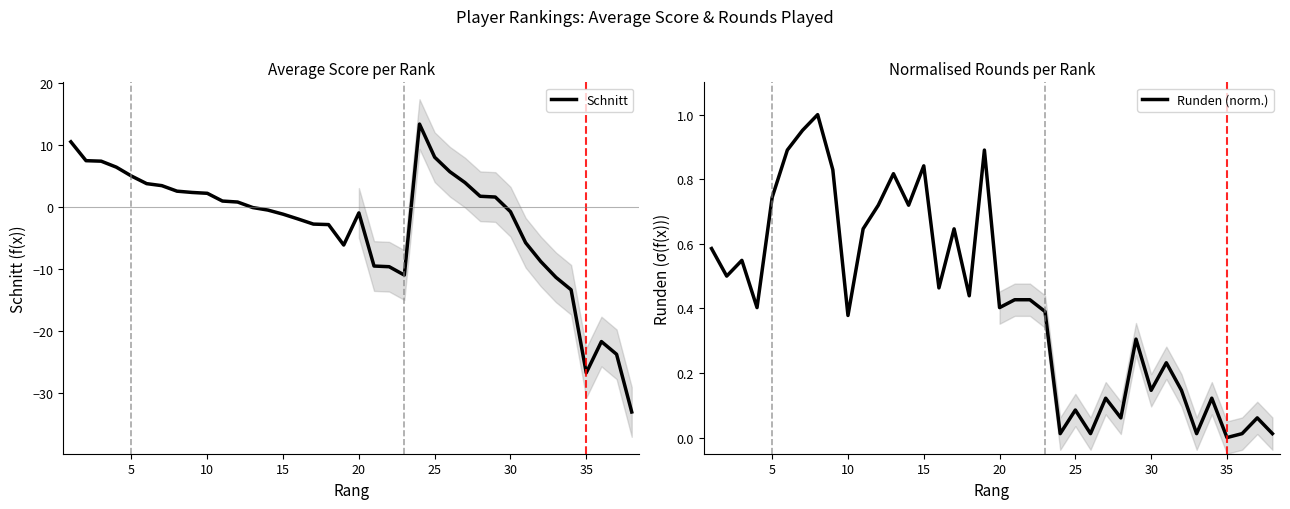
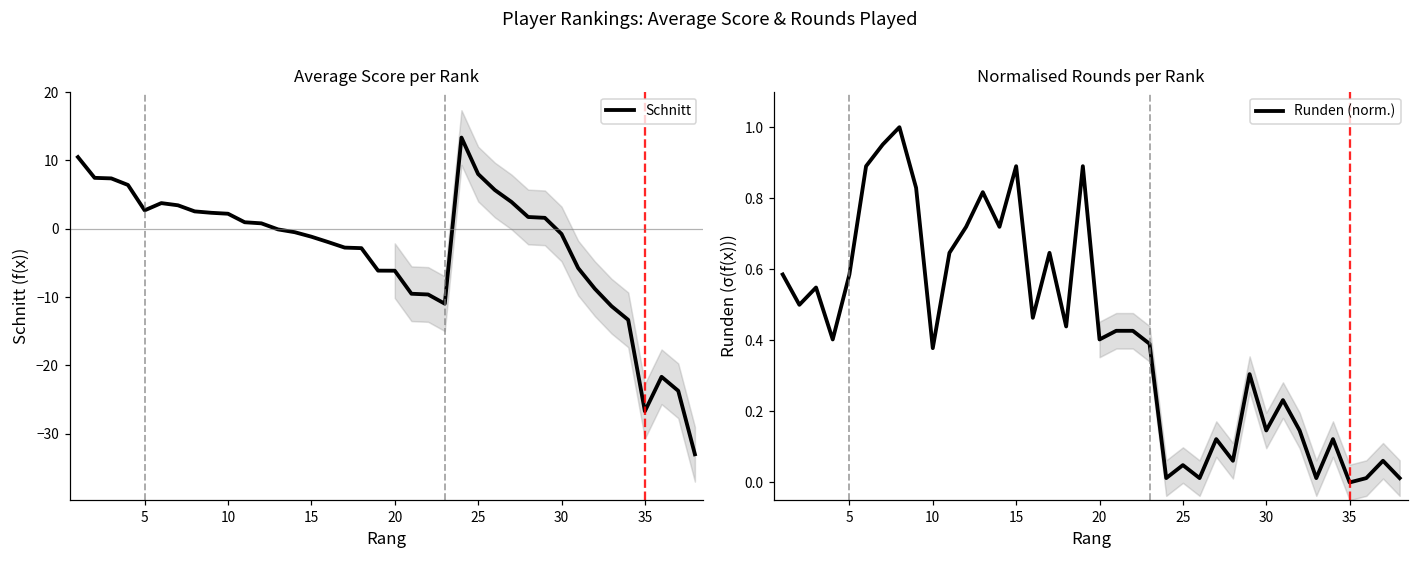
Average Score per Rank, Schnitt, 5: 5 -> 3
Average Score per Rank, Schnitt, 20: -1 -> -6
Normalised Rounds per Rank, Runden (norm.), 5: 0.74 -> 0.59
Normalised Rounds per Rank, Runden (norm.), 15: 0.84 -> 0.89
Normalised Rounds per Rank, Runden (norm.), 25: 0.09 -> 0.05
